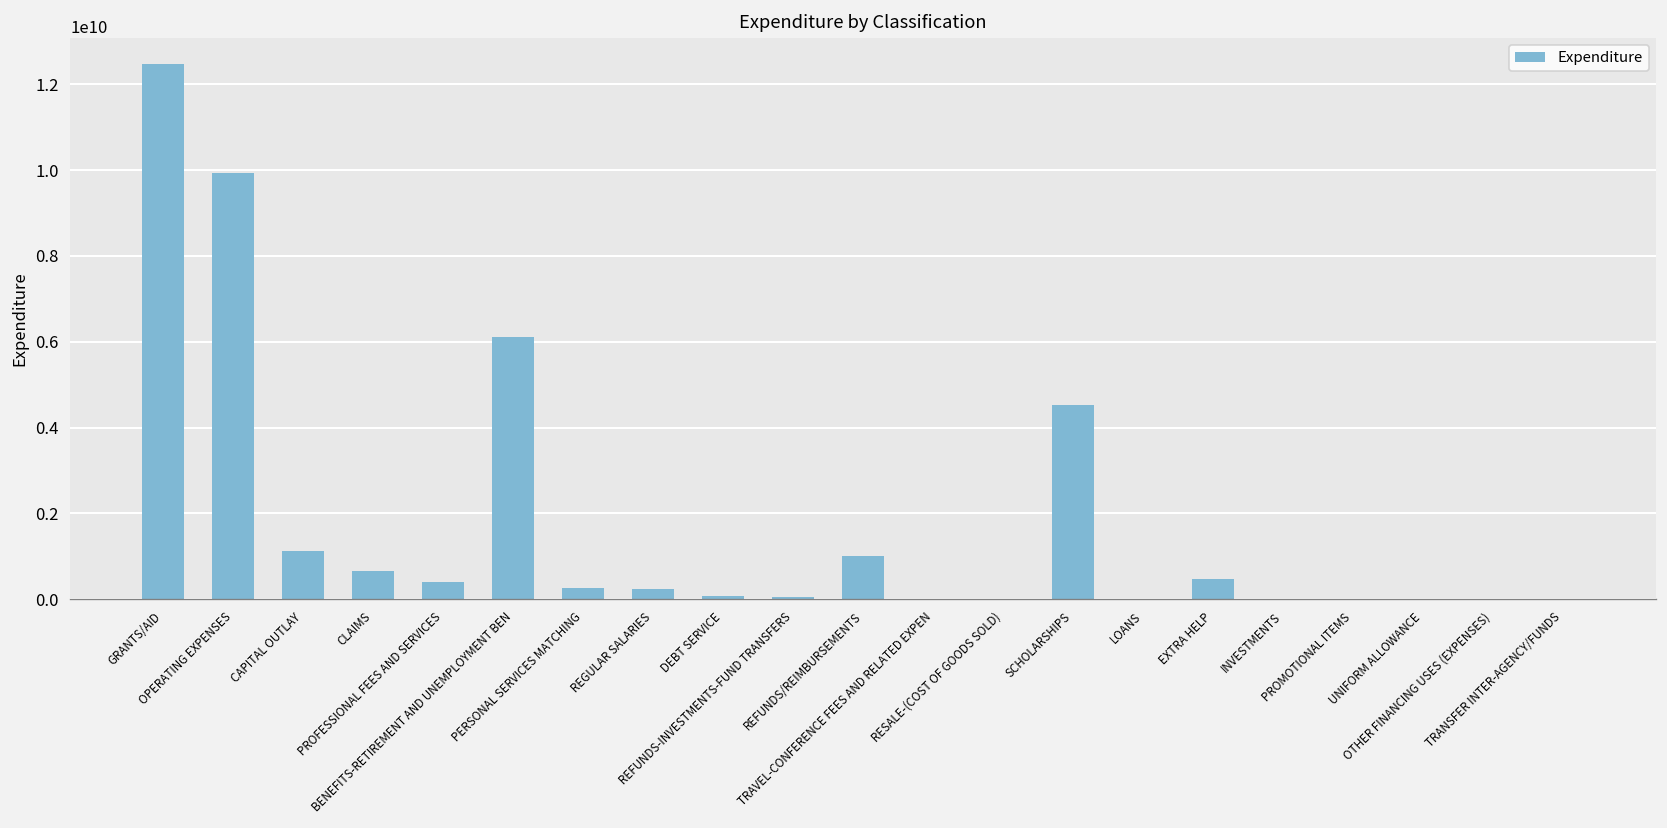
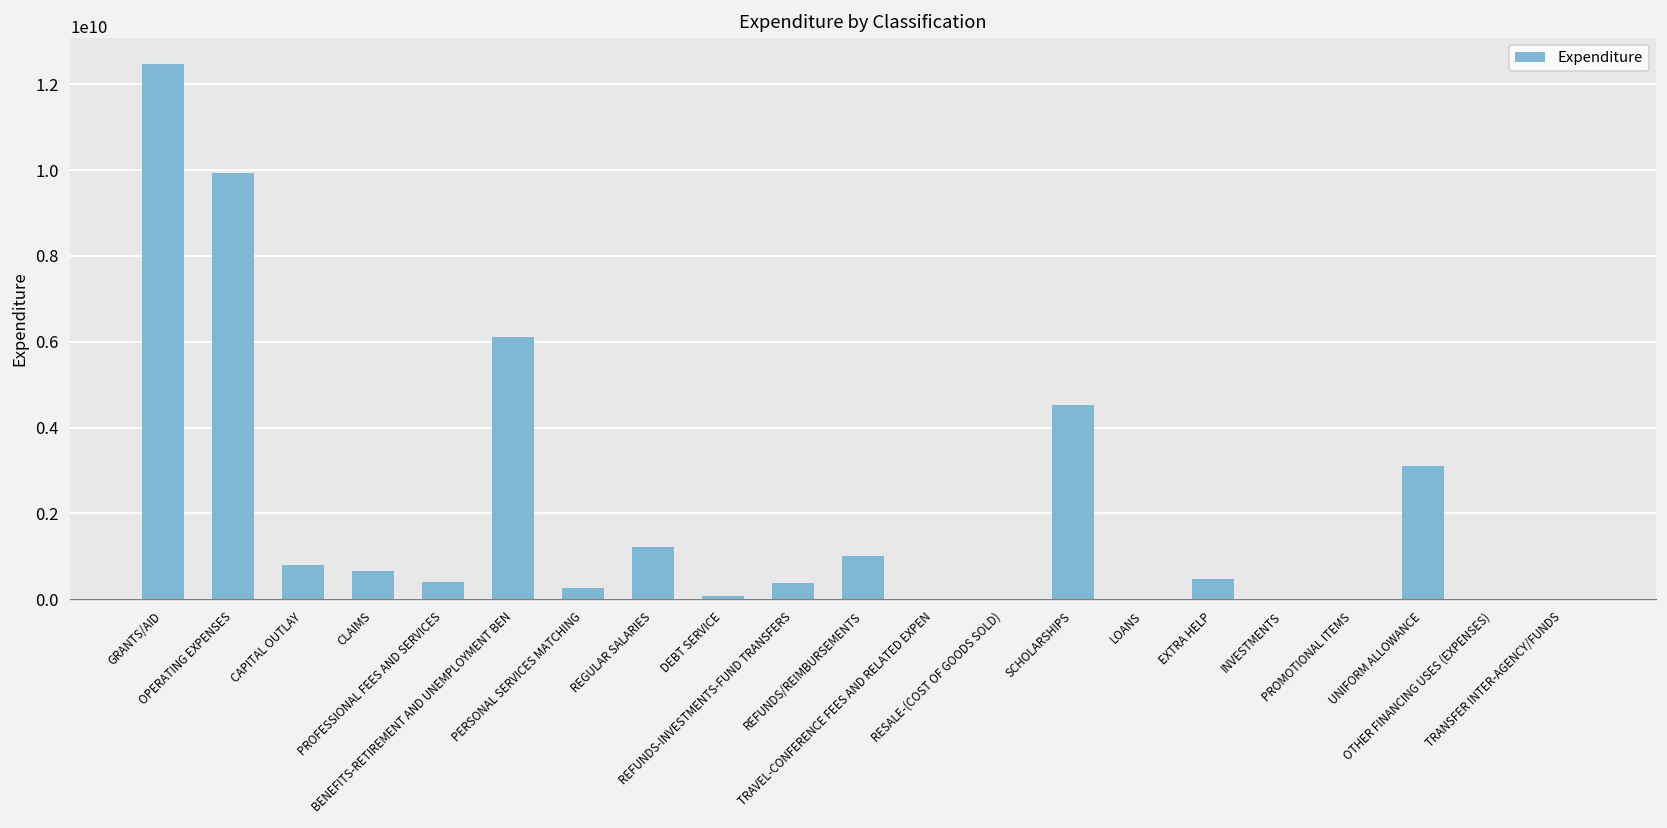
CAPITAL OUTLAY: 1100000000 -> 800000000
REGULAR SALARIES: 200000000 -> 1200000000
REFUNDS-INVESTMENTS-FUND TRANSFERS: 0 -> 400000000
UNIFORM ALLOWANCE: 0 -> 3100000000
